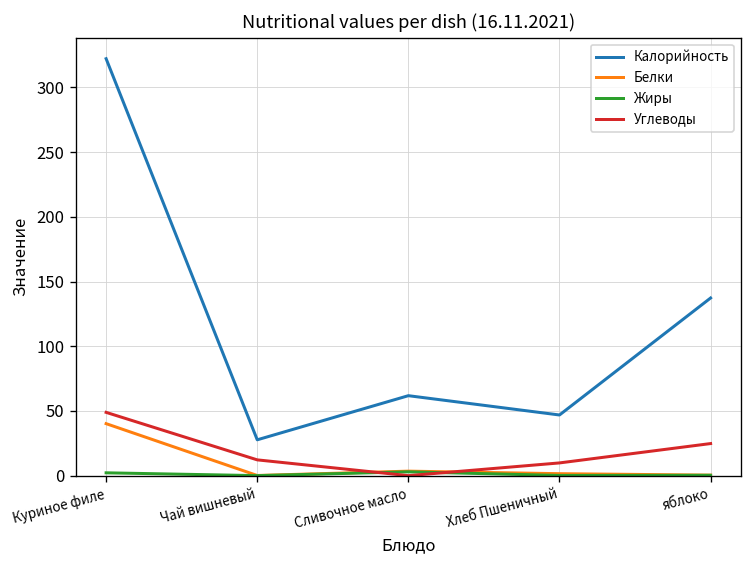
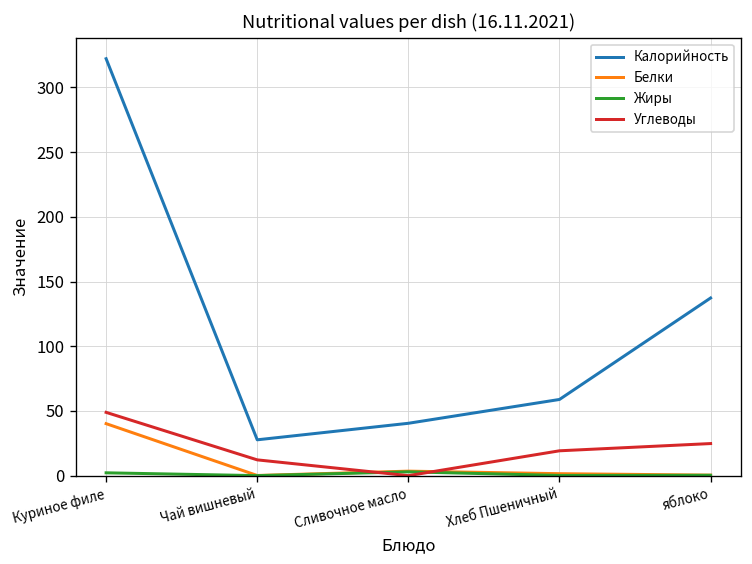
Калорийность, Сливочное масло: 62 -> 40
Калорийность, Хлеб Пшеничный: 47 -> 59
Углеводы, Хлеб Пшеничный: 10 -> 19
